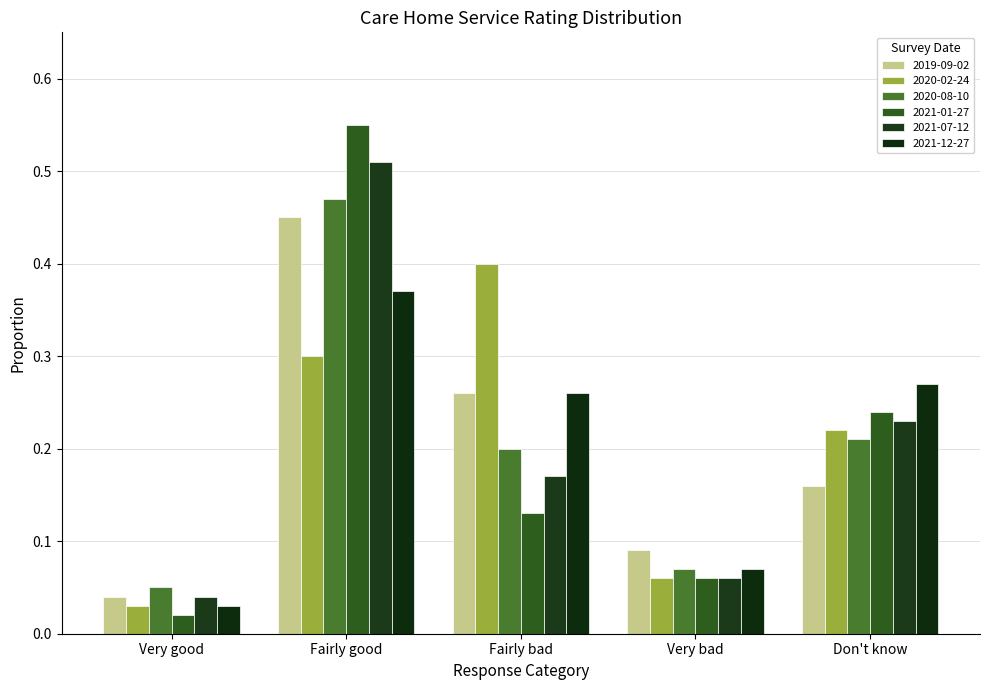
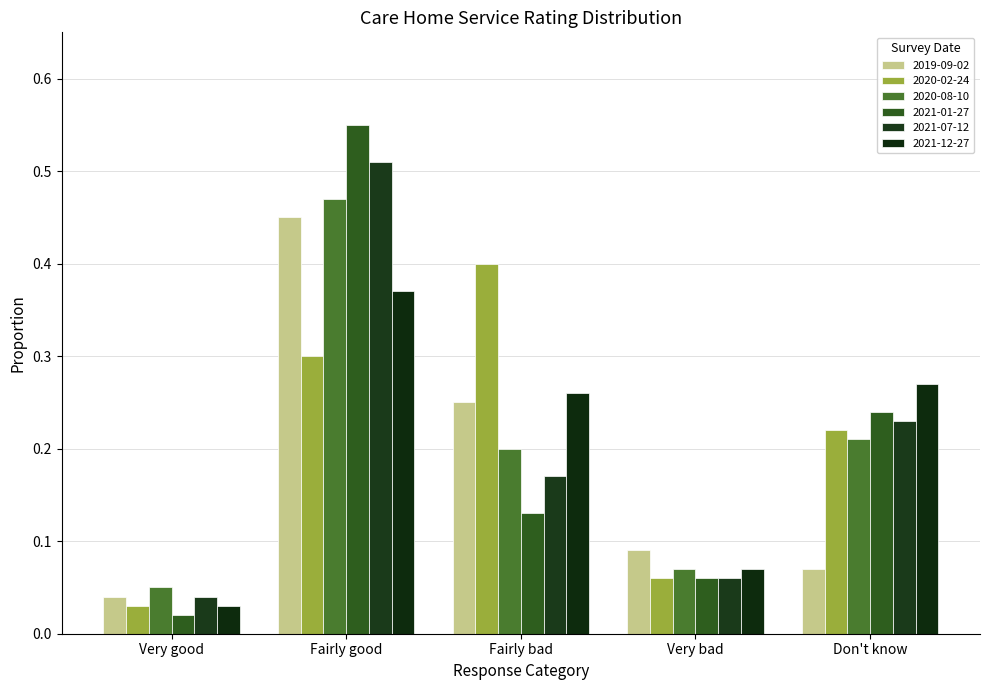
2019-09-02, Fairly bad: 0.26 -> 0.25
2019-09-02, Don't know: 0.16 -> 0.07
